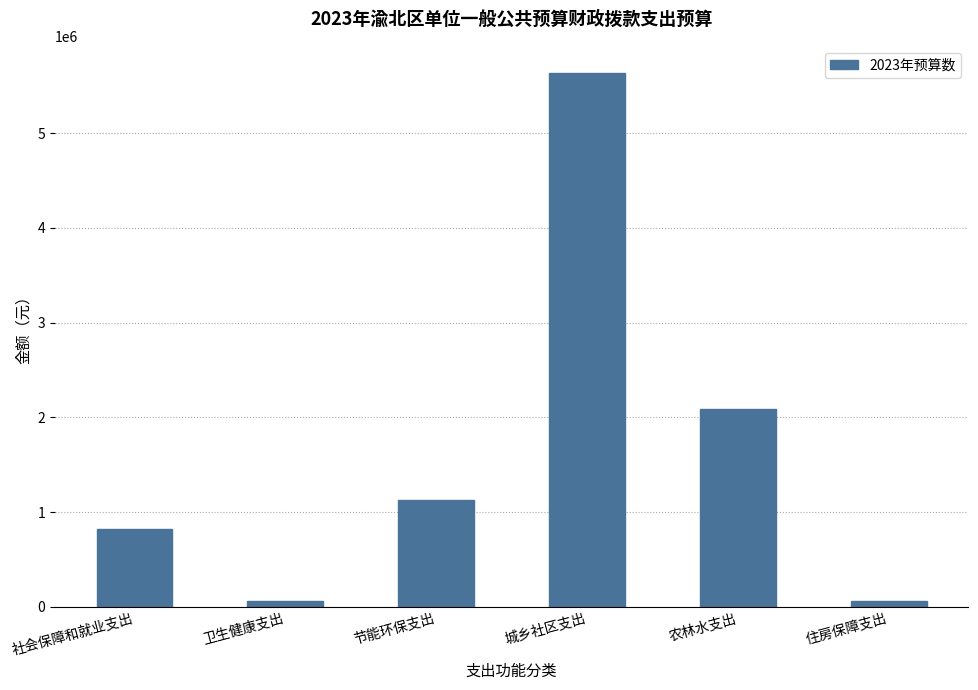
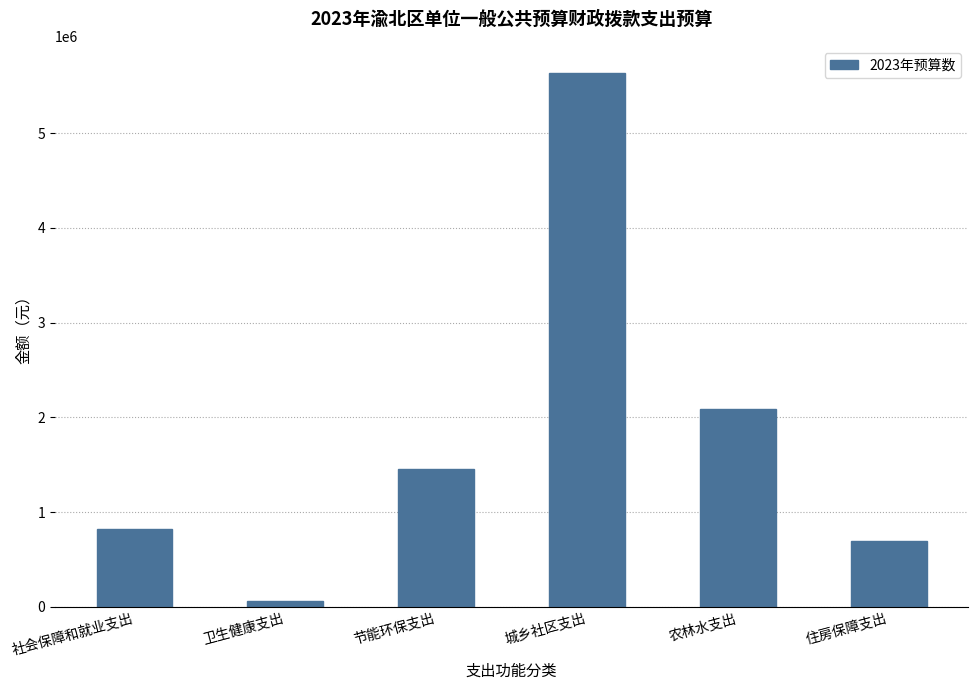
节能环保支出: 1100000 -> 1500000
住房保障支出: 100000 -> 700000
